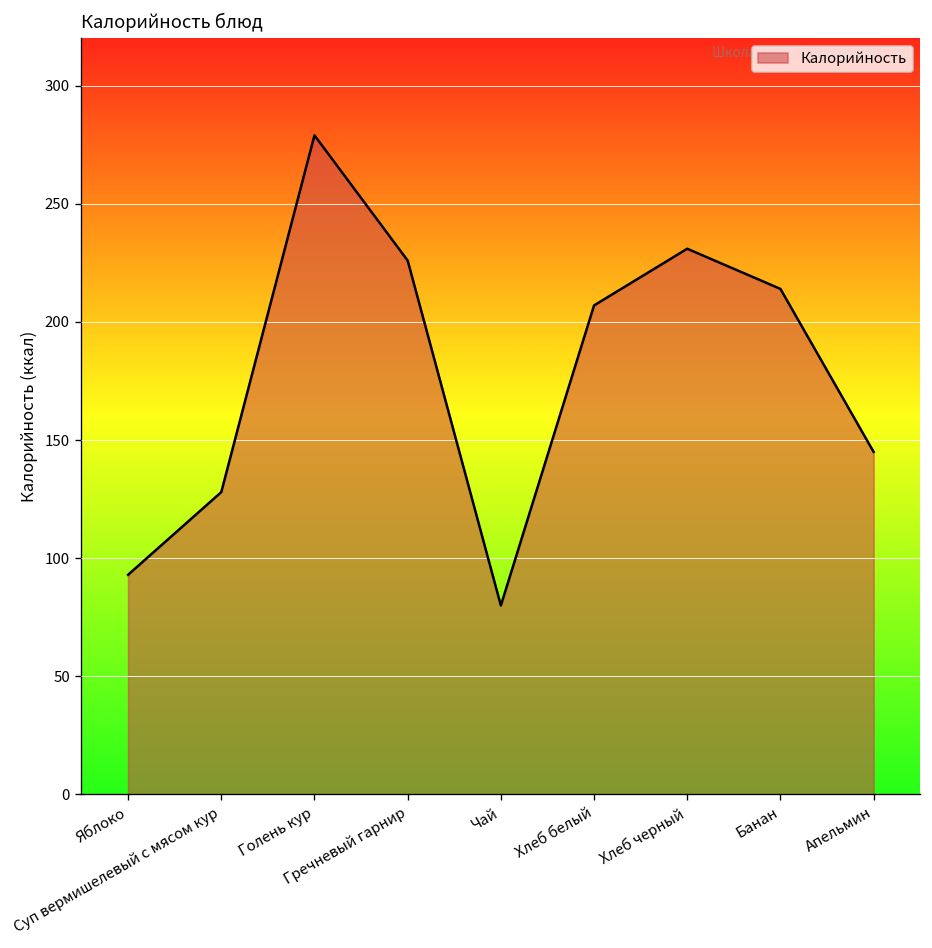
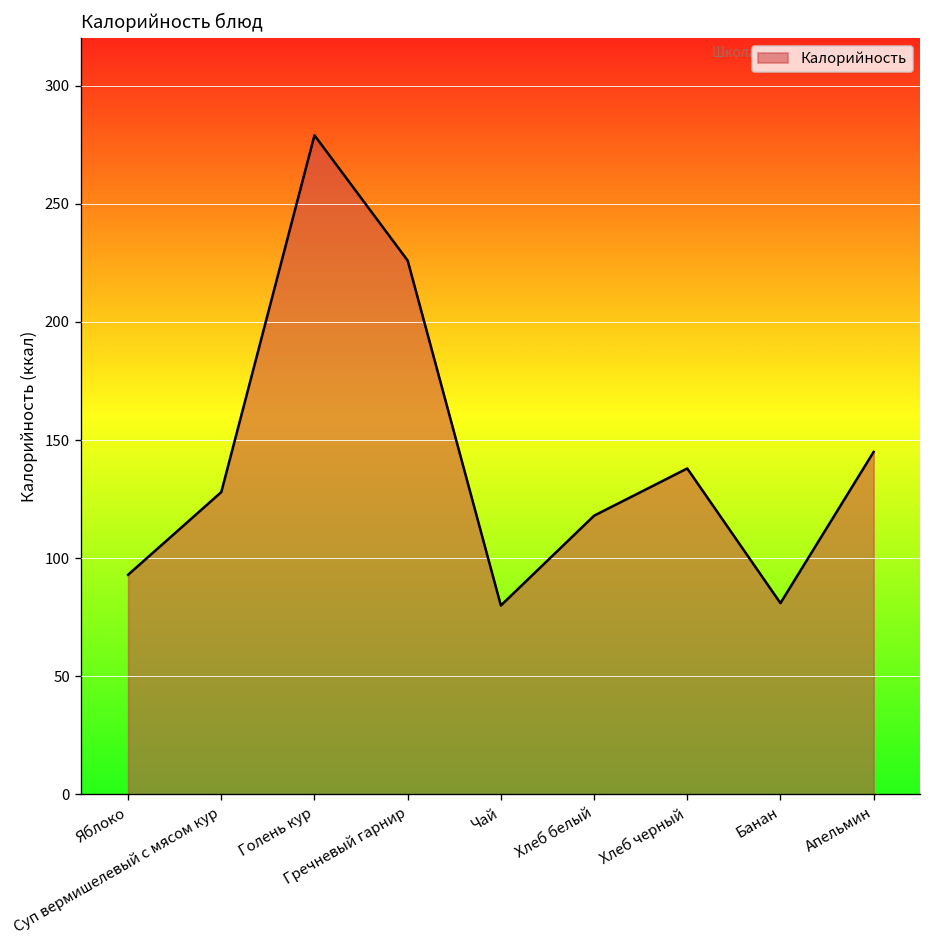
Хлеб белый: 207 -> 118
Хлеб черный: 231 -> 138
Банан: 214 -> 81
